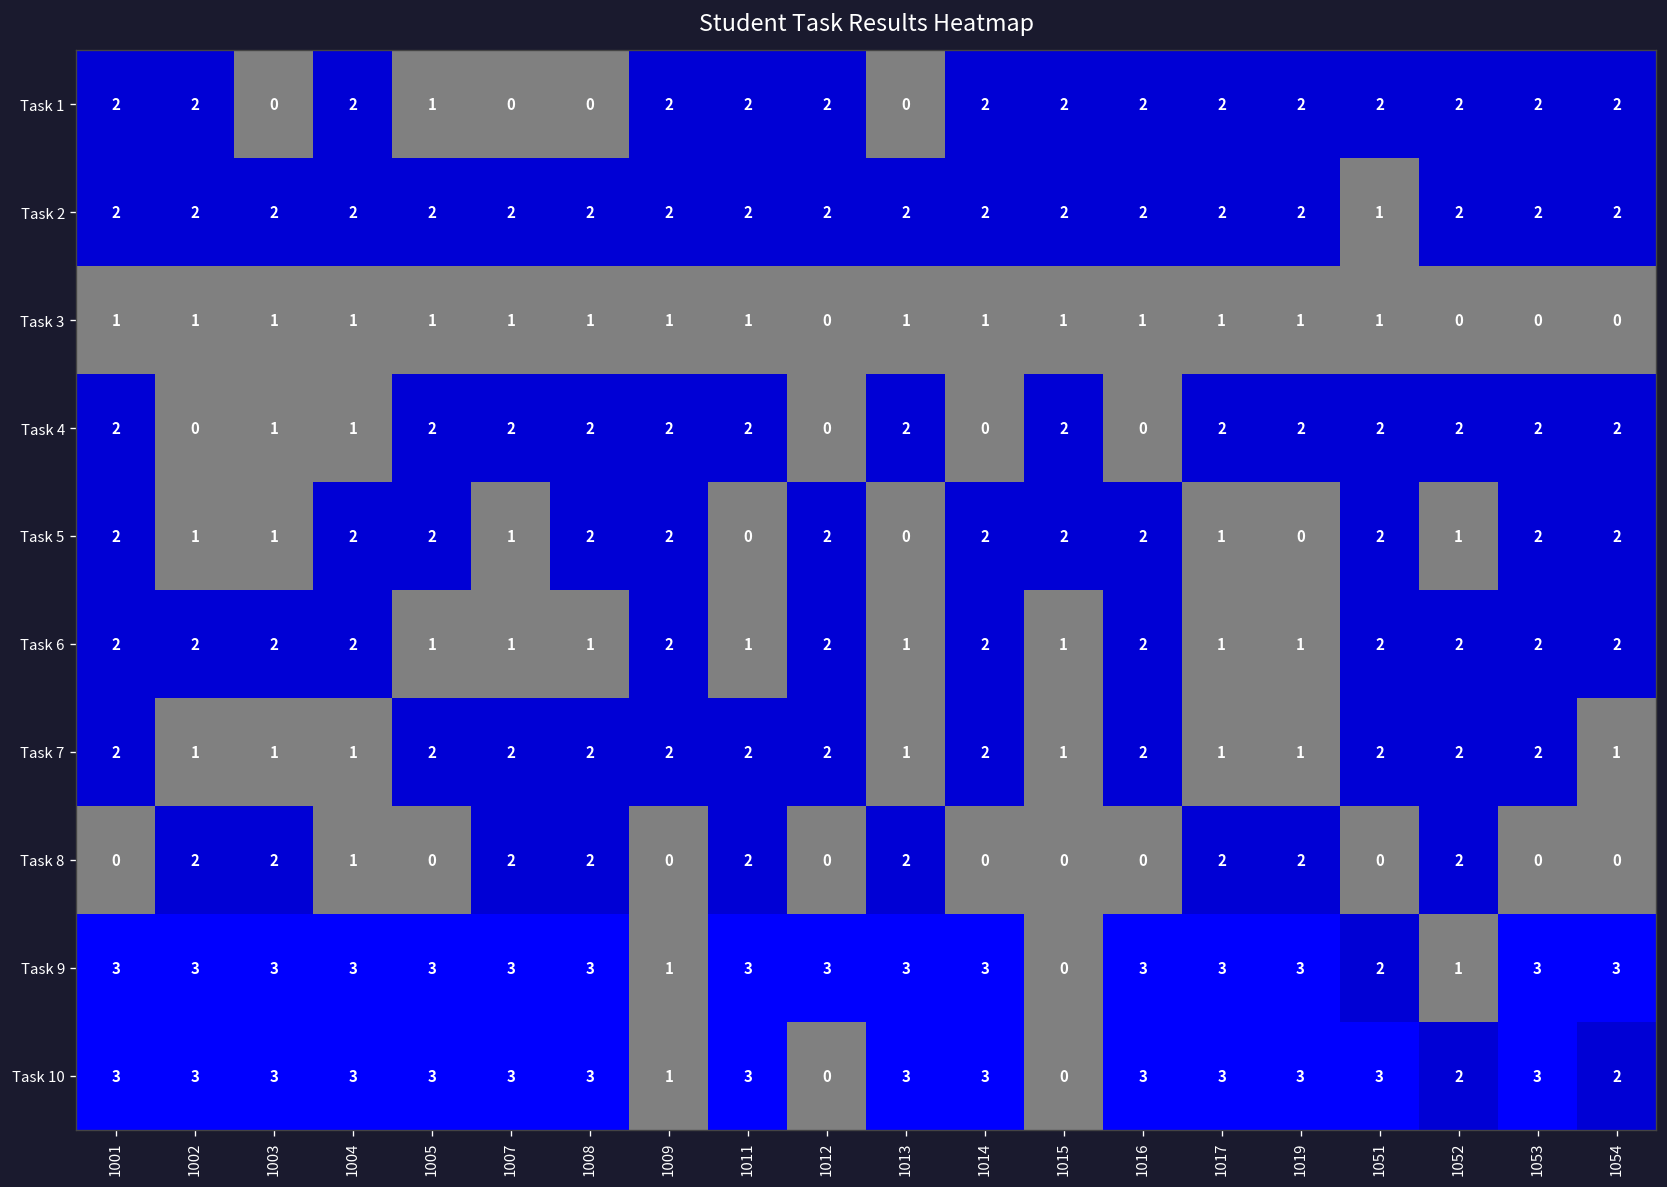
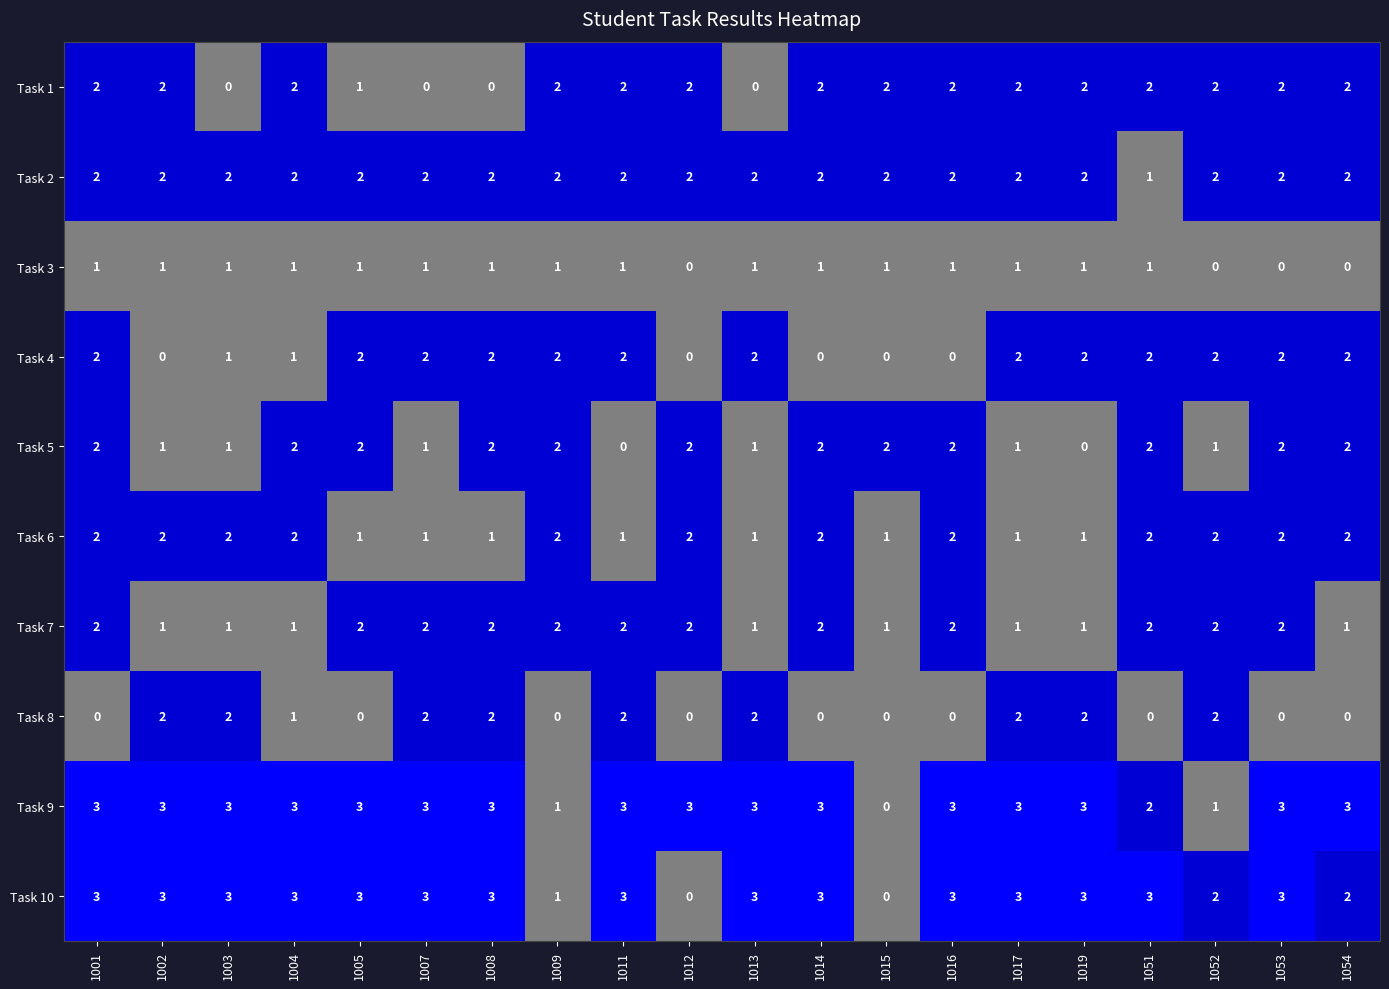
Task 4, 1015: 2 -> 0
Task 5, 1013: 0 -> 1
